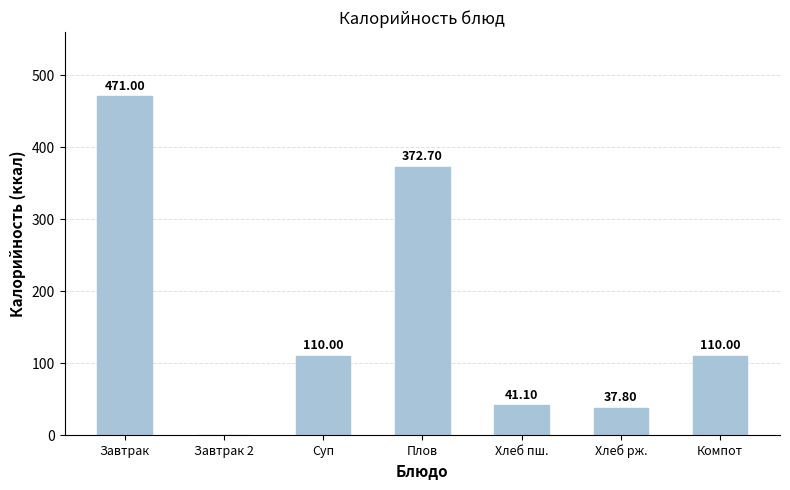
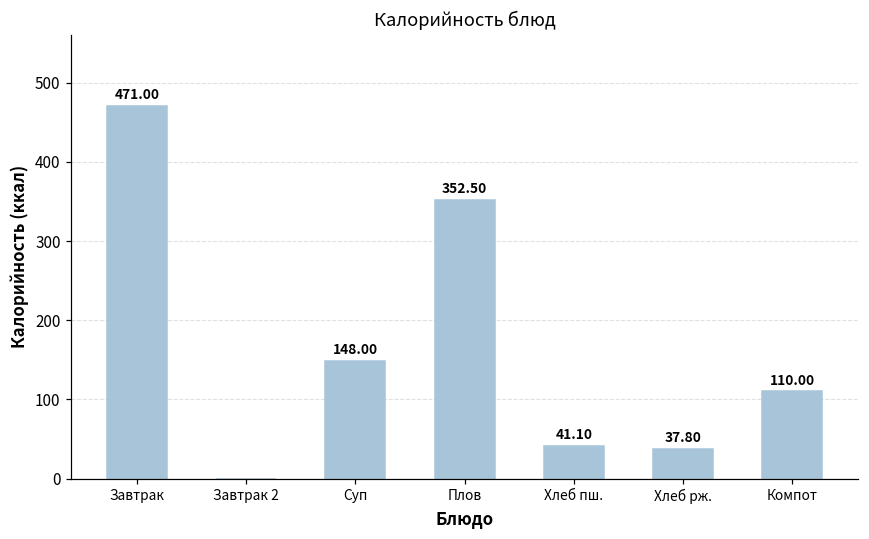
Суп: 110.00 -> 148.00
Плов: 372.70 -> 352.50
